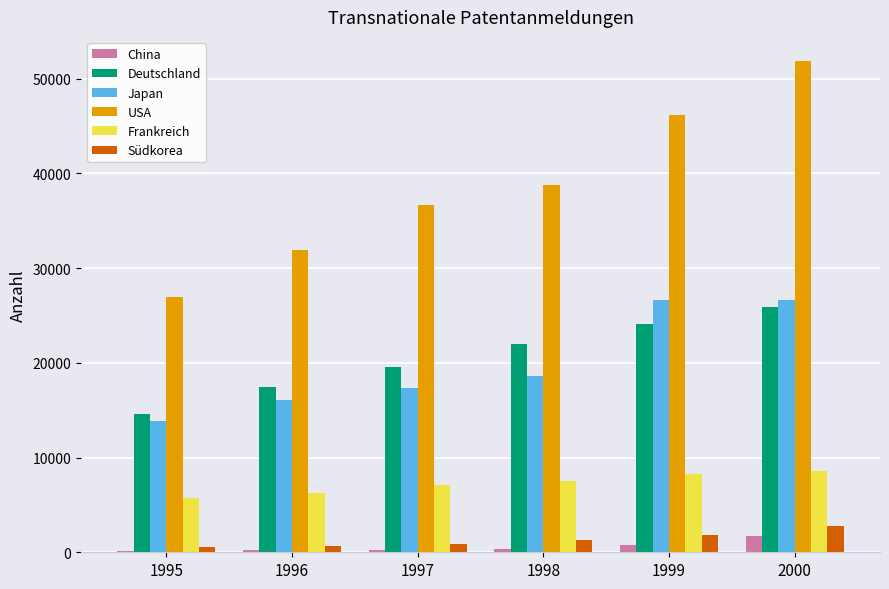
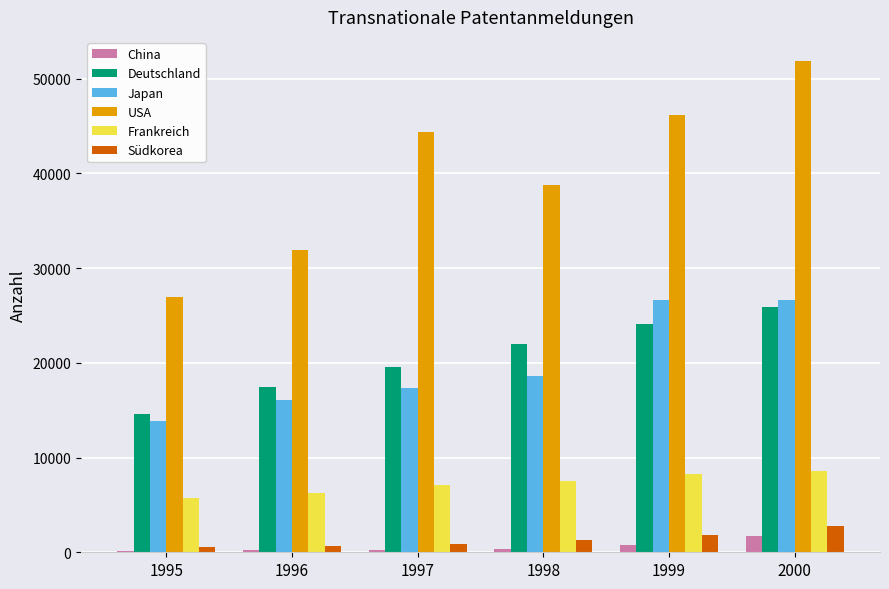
USA, 1997: 37000 -> 44000
